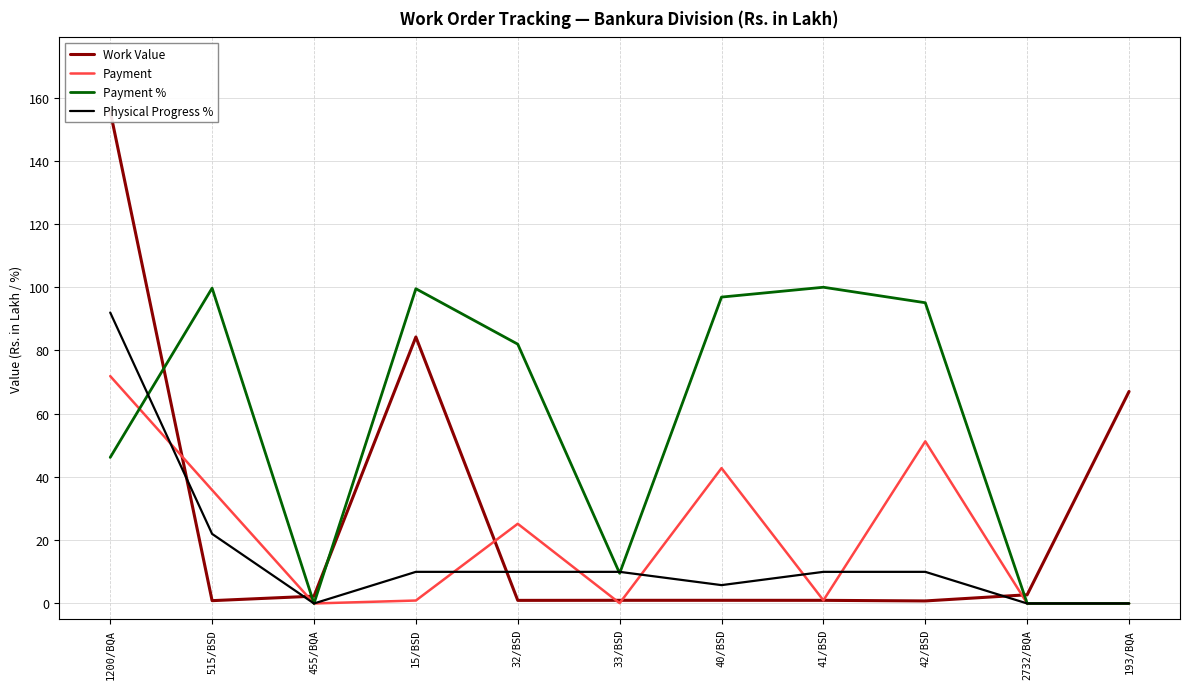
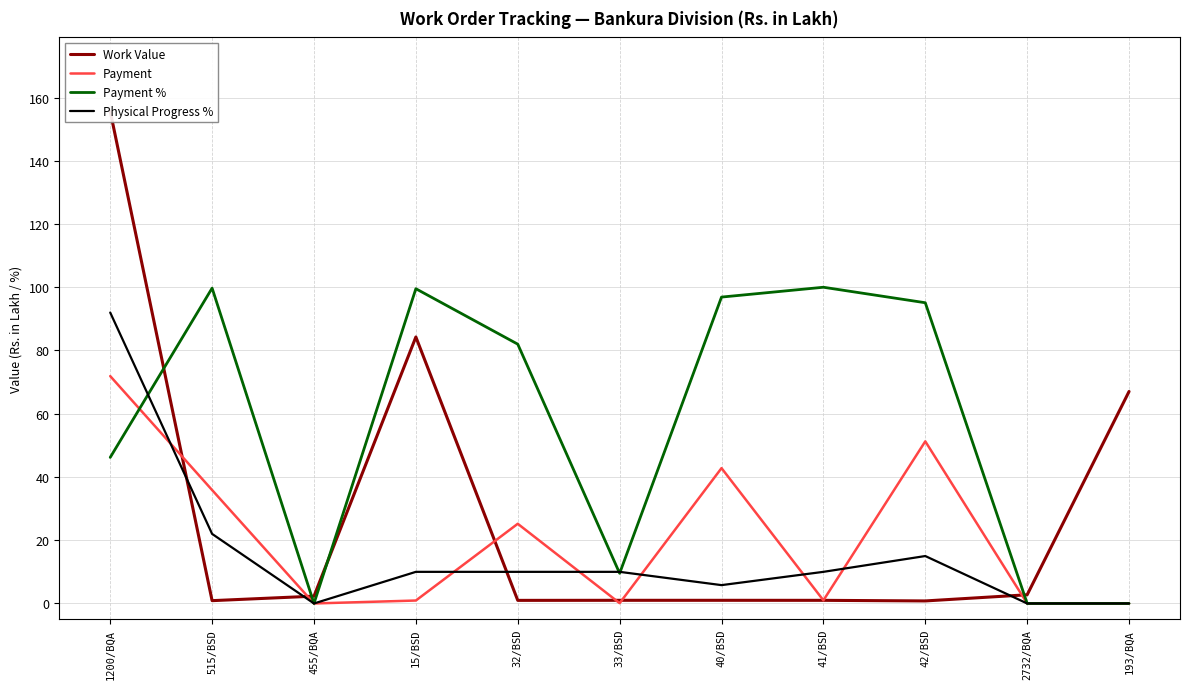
Physical Progress %, 42/BSD: 10 -> 15
